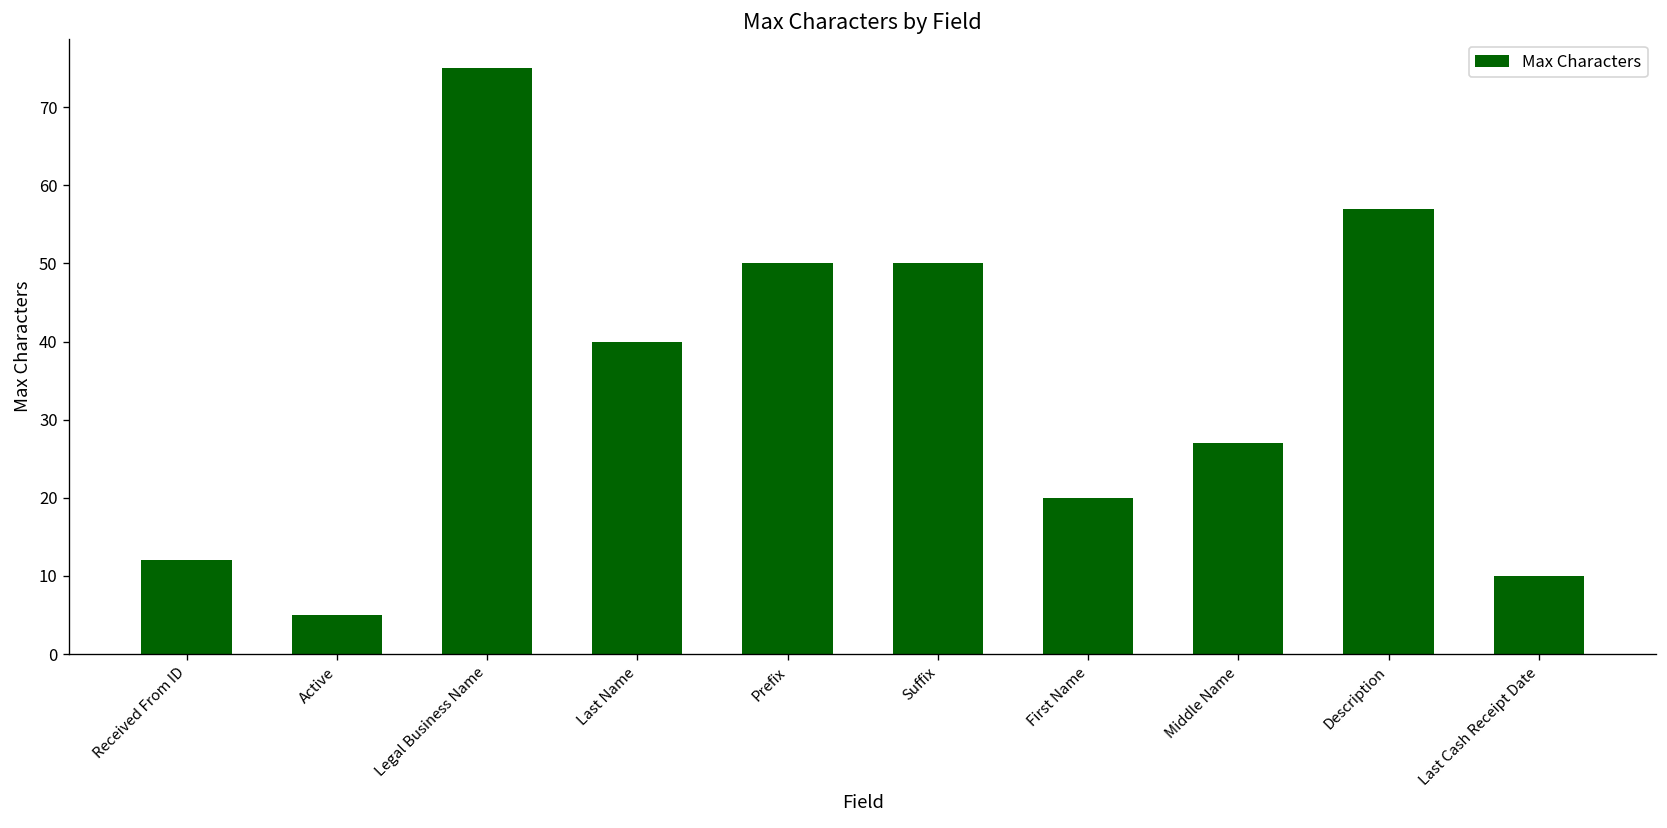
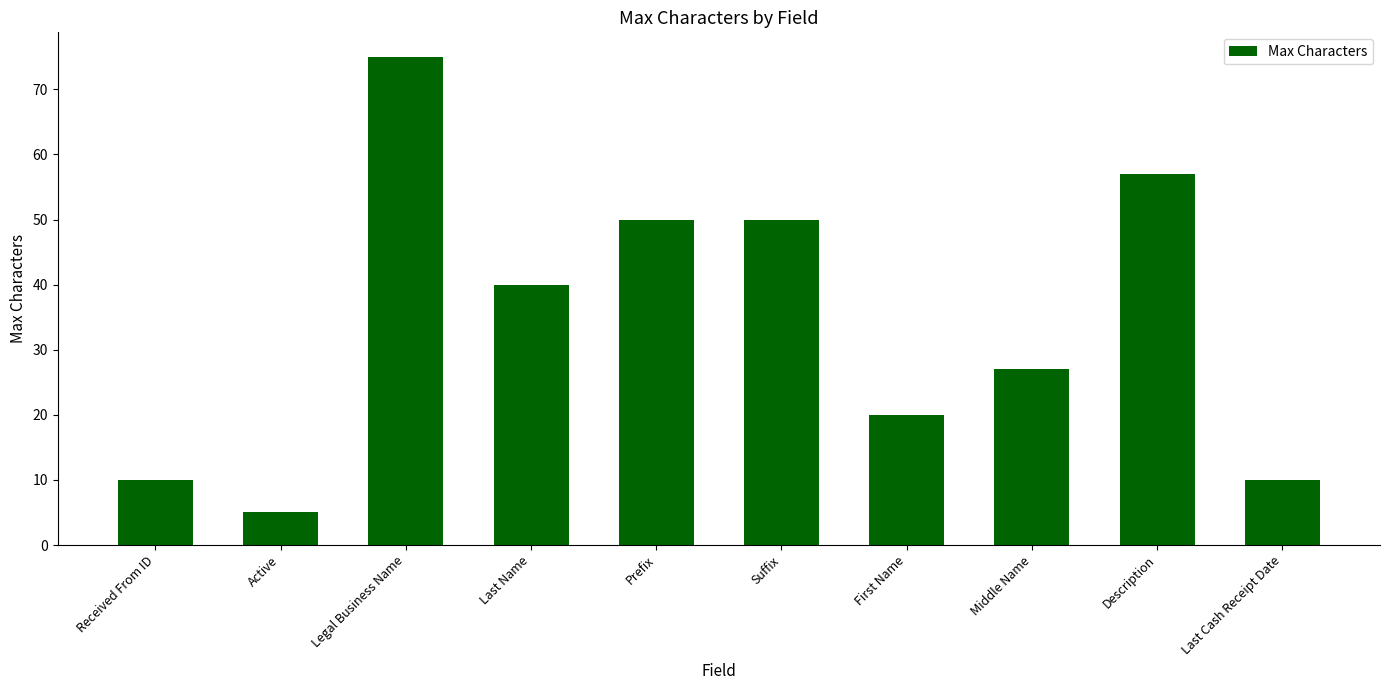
Received From ID: 12 -> 10
